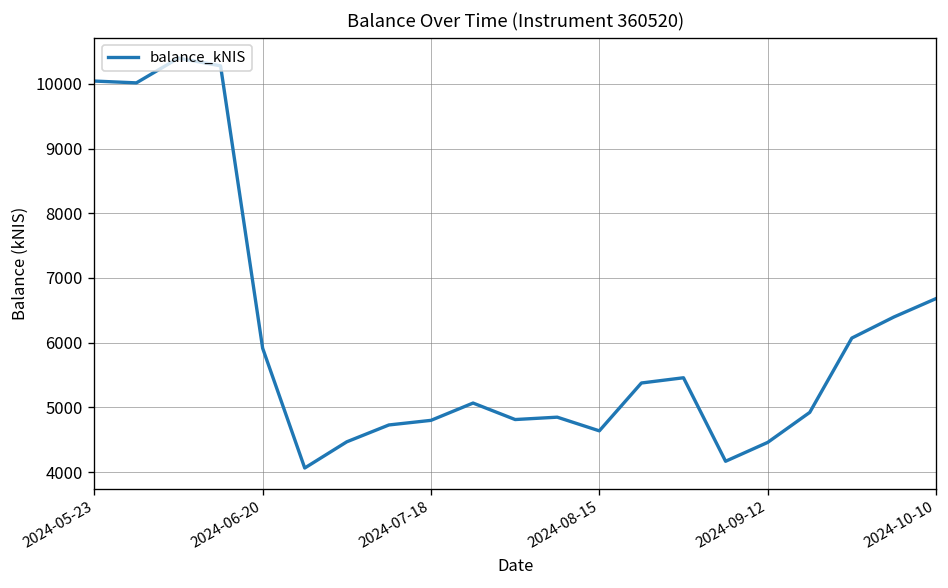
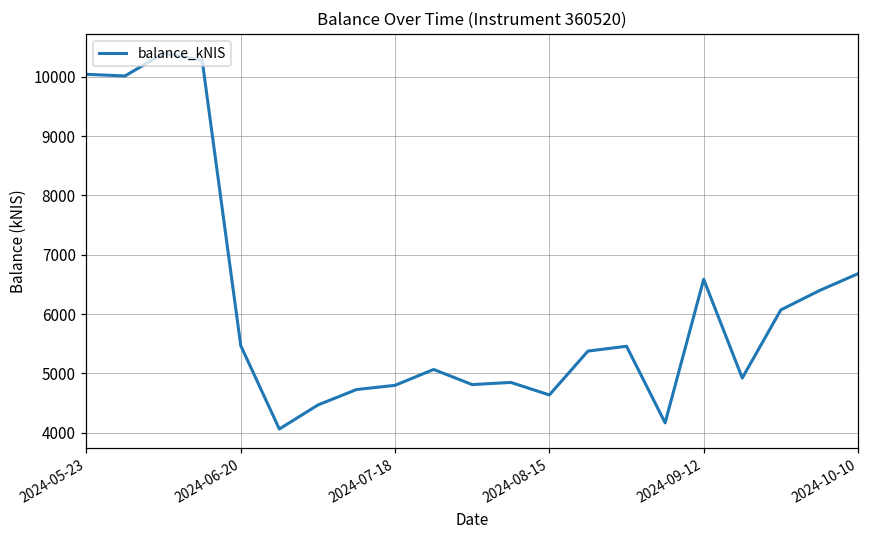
2024-06-20: 5900 -> 5500
2024-09-12: 4500 -> 6600
